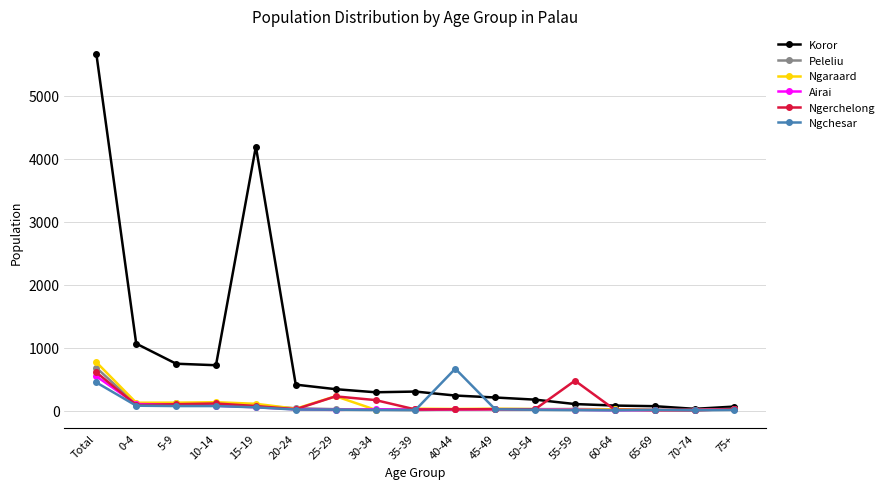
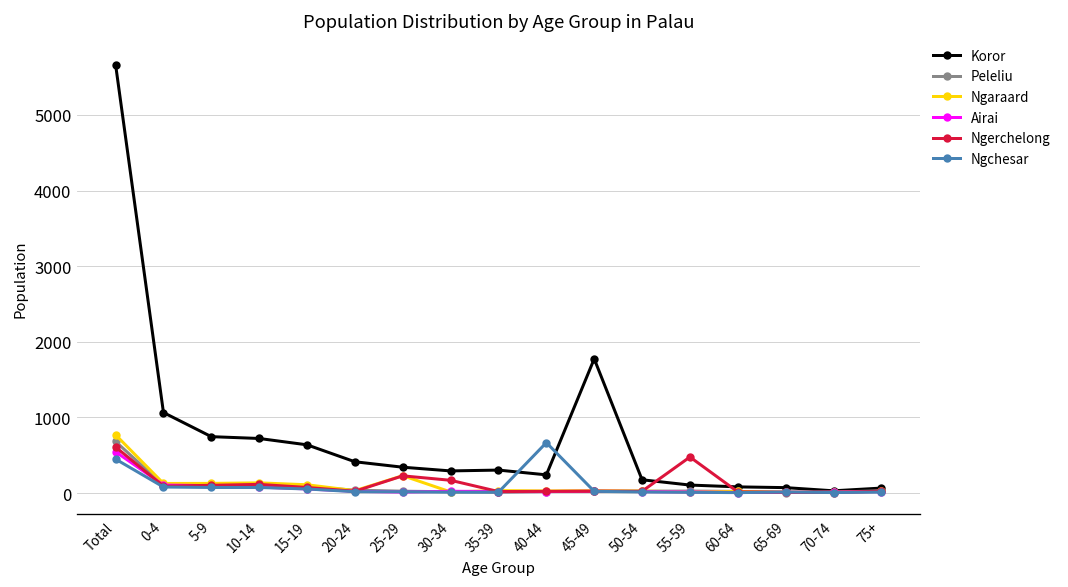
Koror, 15-19: 4200 -> 600
Koror, 45-49: 200 -> 1800
